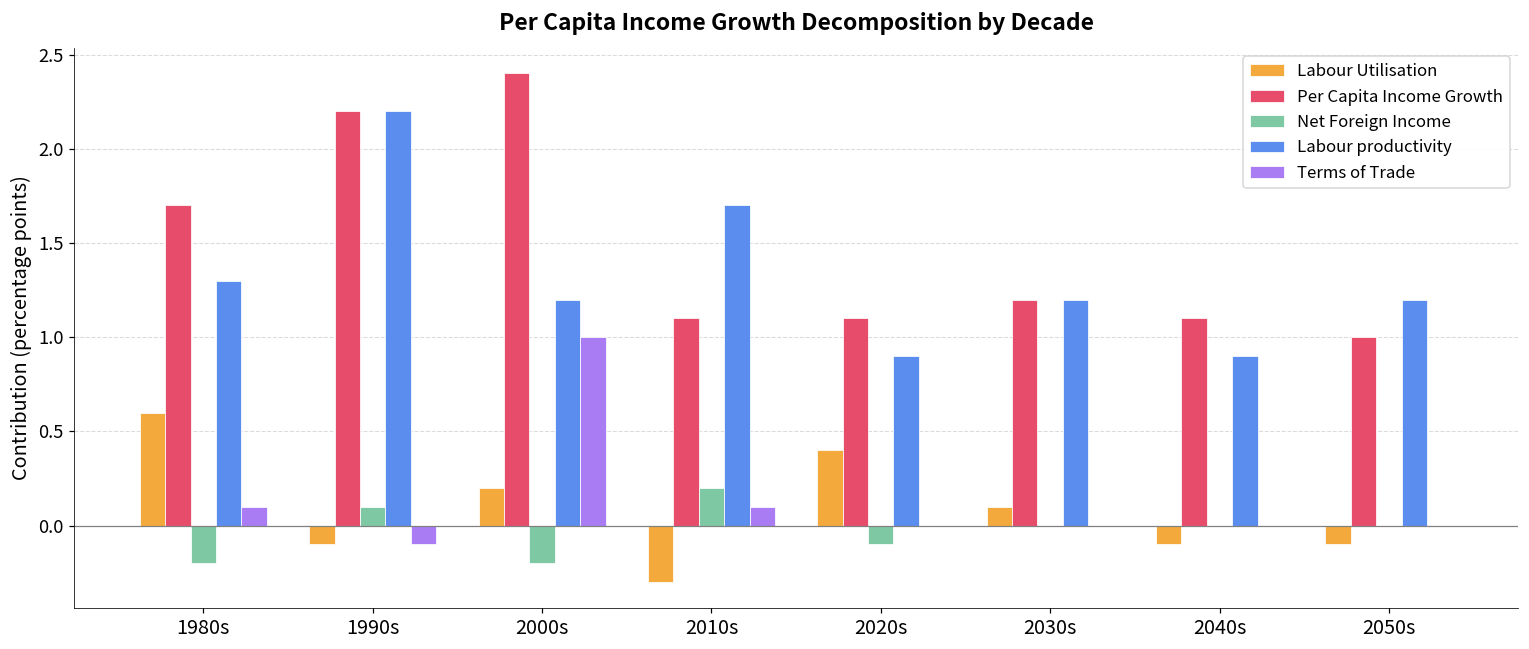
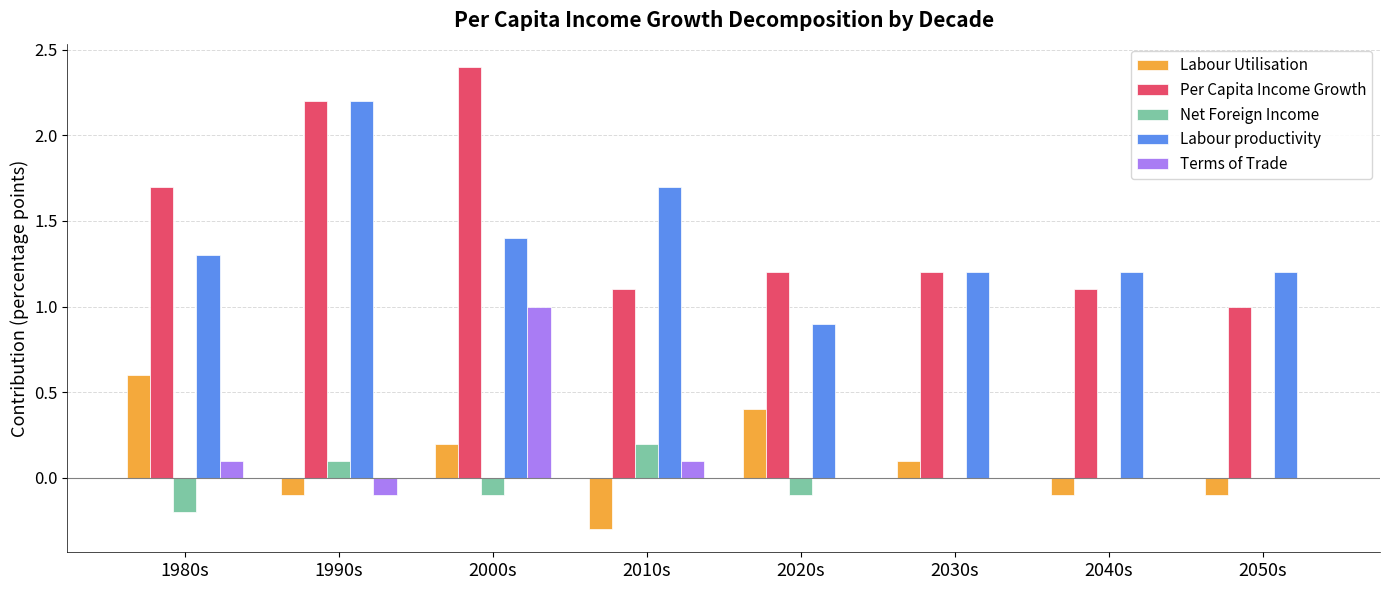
Net Foreign Income, 2000s: -0.2 -> -0.1
Labour productivity, 2000s: 1.2 -> 1.4
Per Capita Income Growth, 2020s: 1.1 -> 1.2
Labour productivity, 2040s: 0.9 -> 1.2
